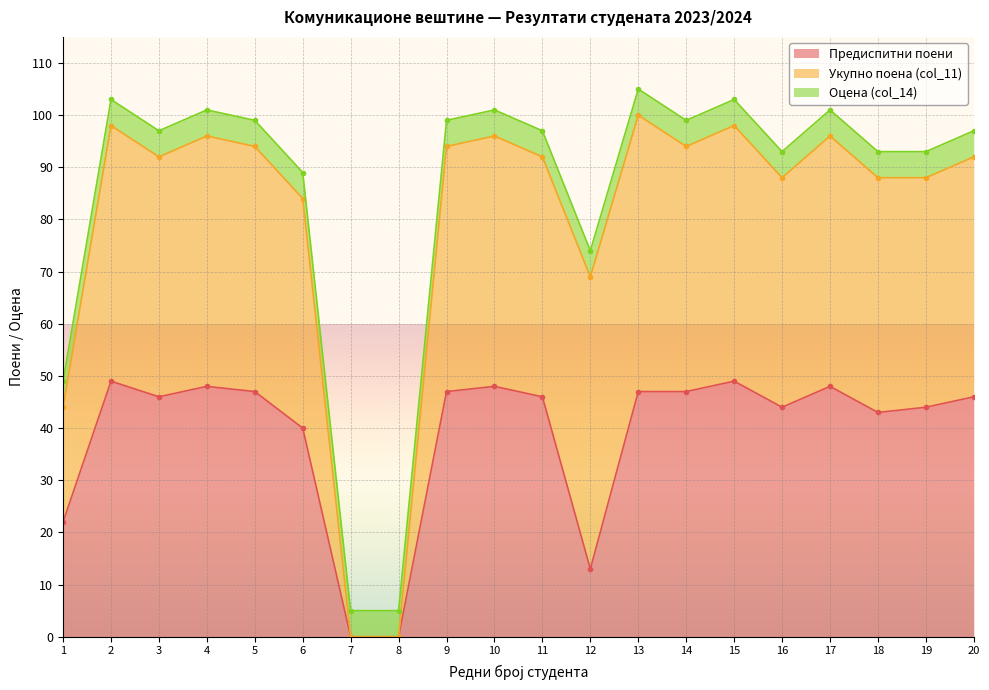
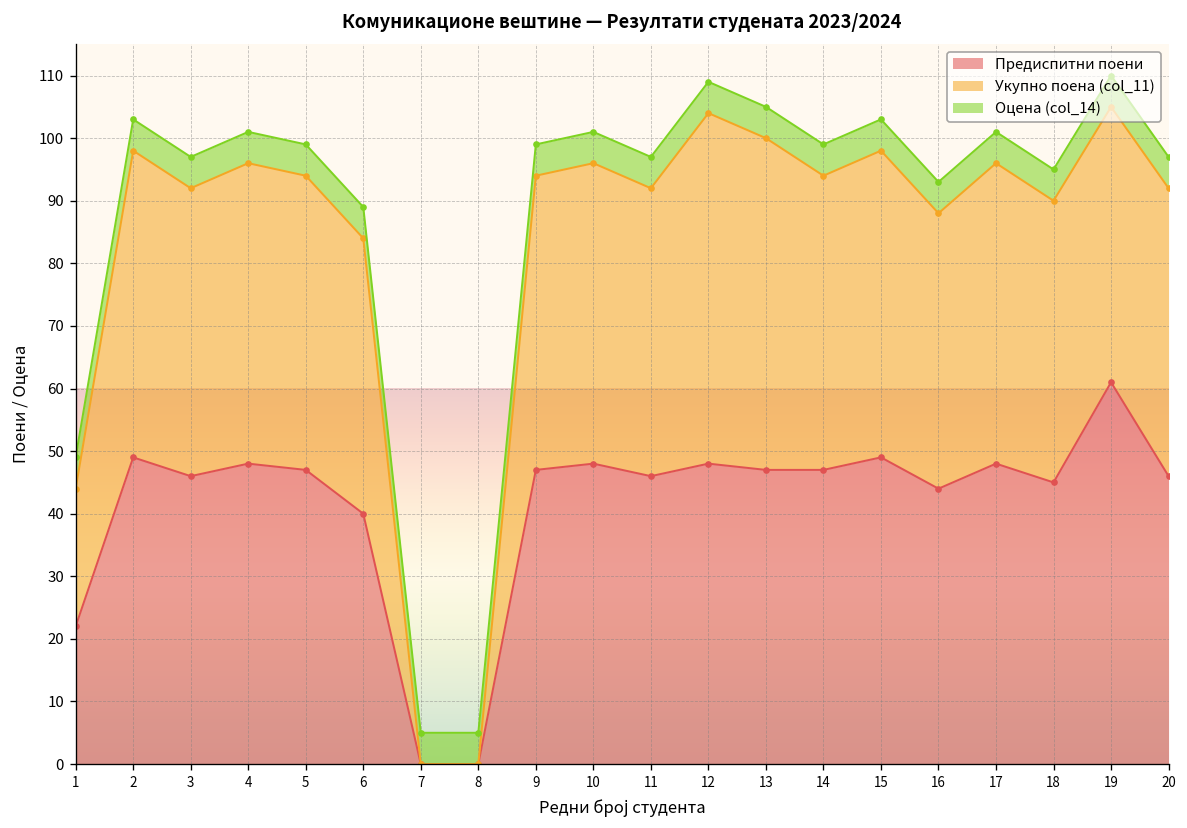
Предиспитни поени, 12: 13 -> 48
Предиспитни поени, 18: 43 -> 45
Предиспитни поени, 19: 44 -> 61
